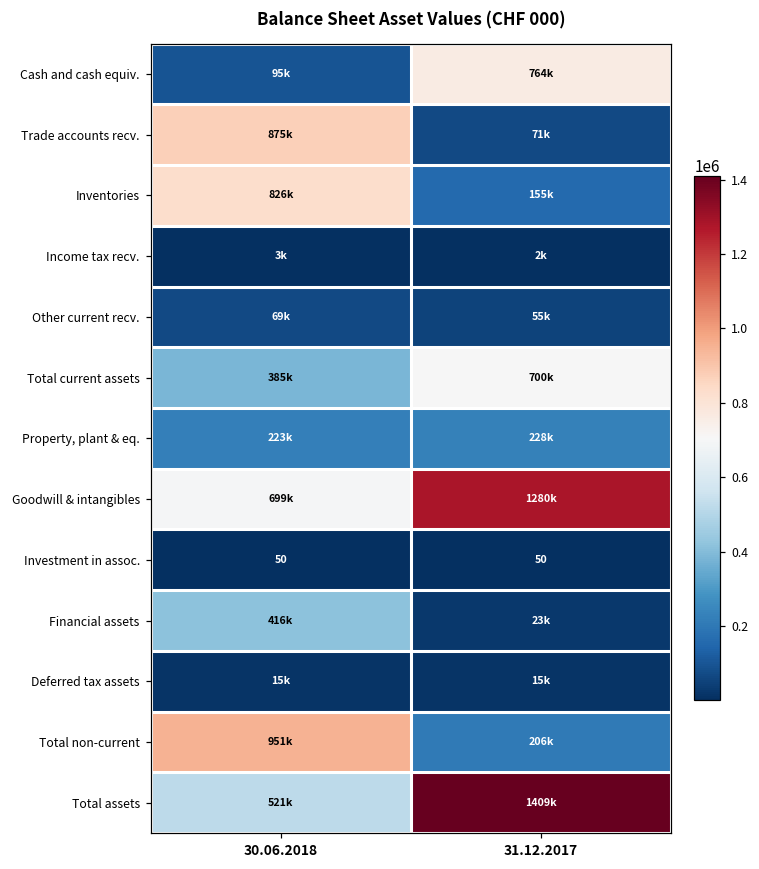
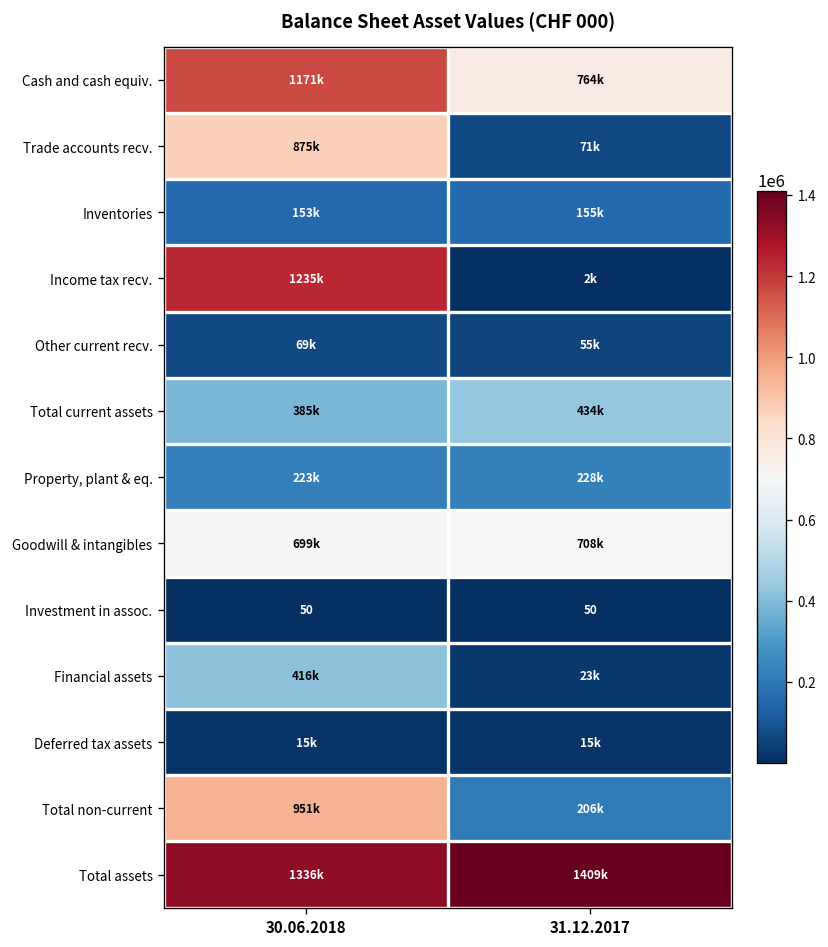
Cash and cash equiv., 30.06.2018: 95k -> 1171k
Inventories, 30.06.2018: 826k -> 153k
Income tax recv., 30.06.2018: 3k -> 1235k
Total current assets, 31.12.2017: 700k -> 434k
Goodwill & intangibles, 31.12.2017: 1280k -> 708k
Total assets, 30.06.2018: 521k -> 1336k
